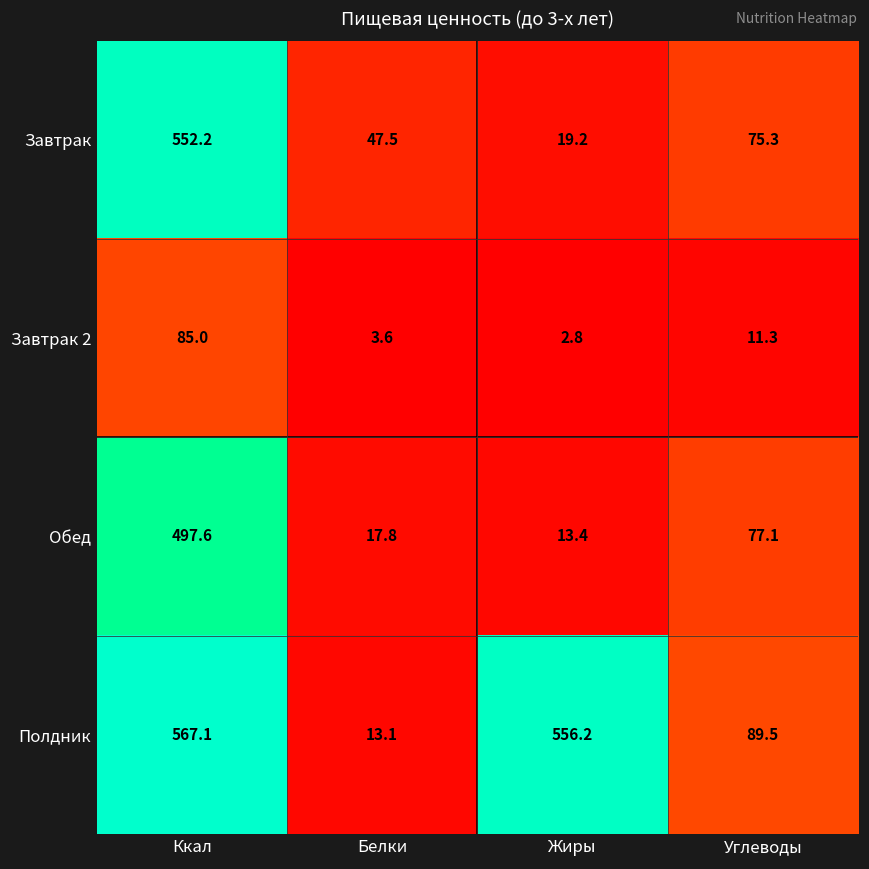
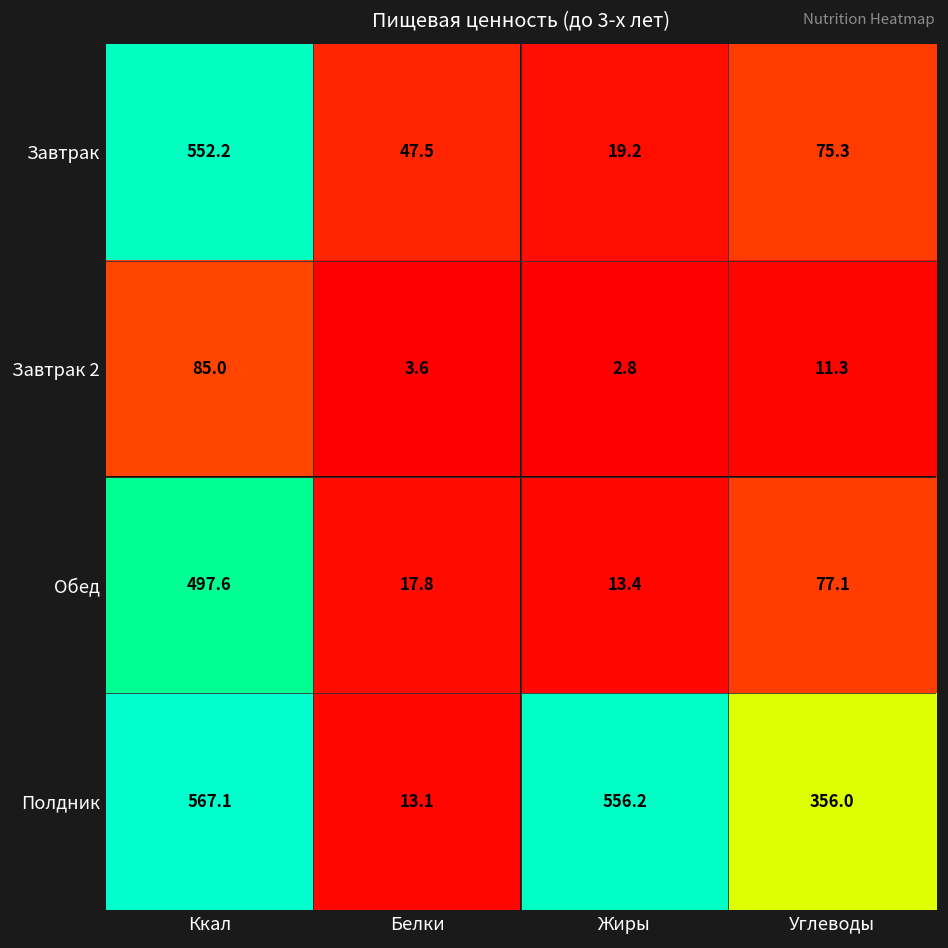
Полдник, Углеводы: 89.5 -> 356.0
